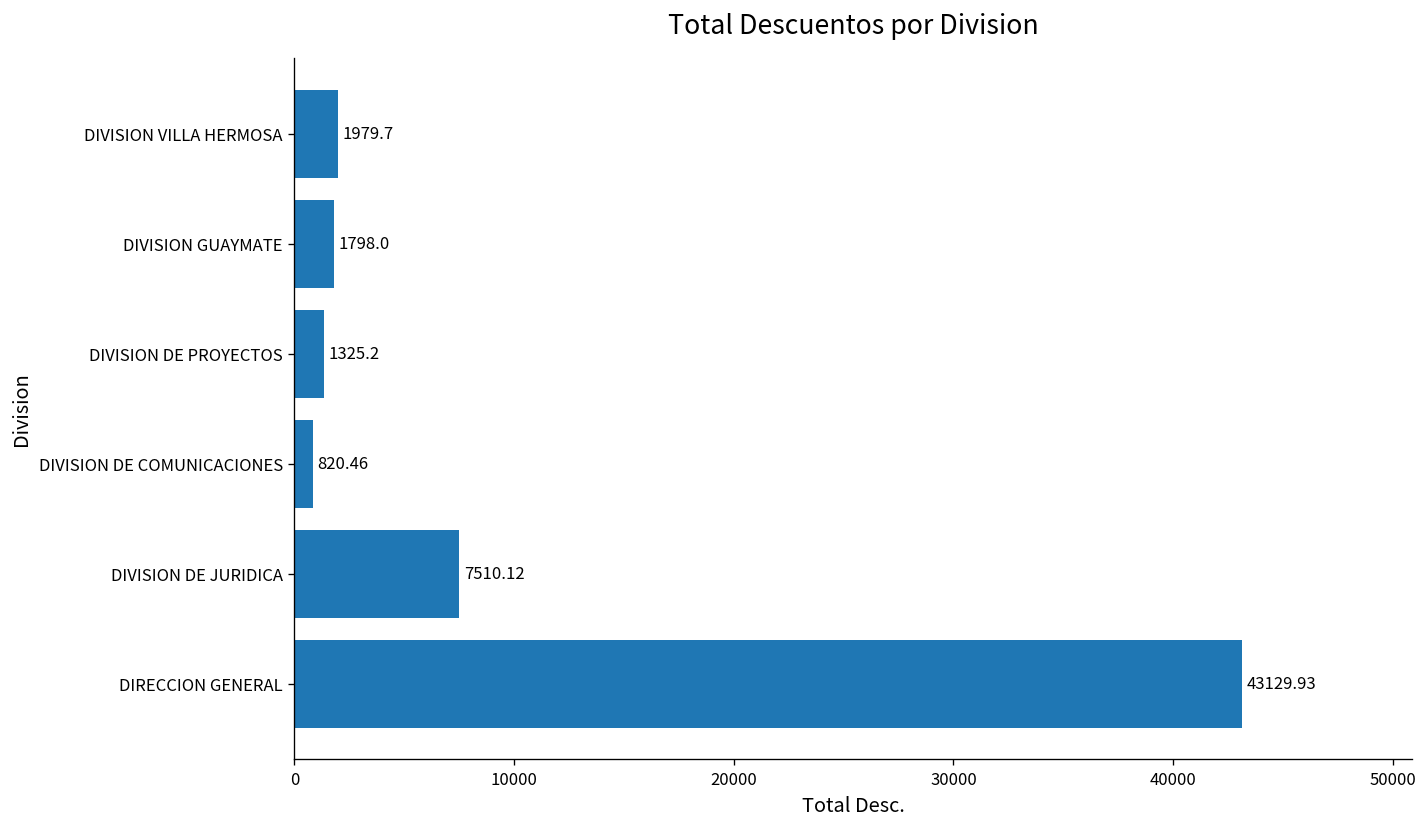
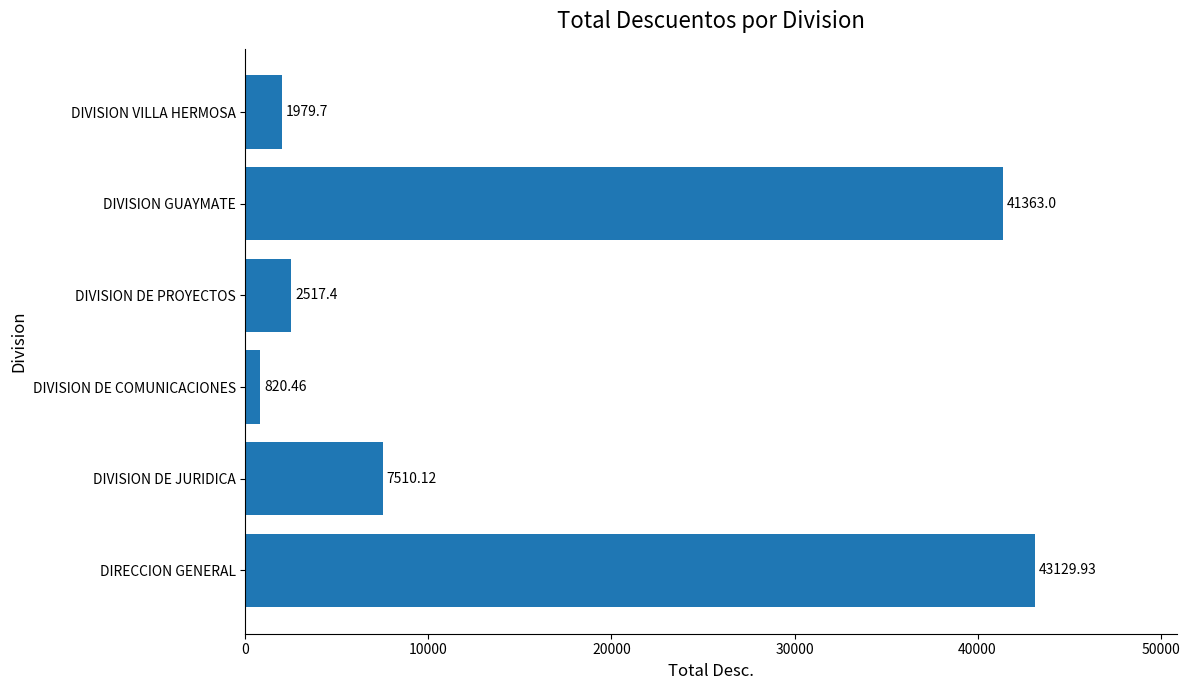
DIVISION GUAYMATE: 1798.0 -> 41363.0
DIVISION DE PROYECTOS: 1325.2 -> 2517.4
